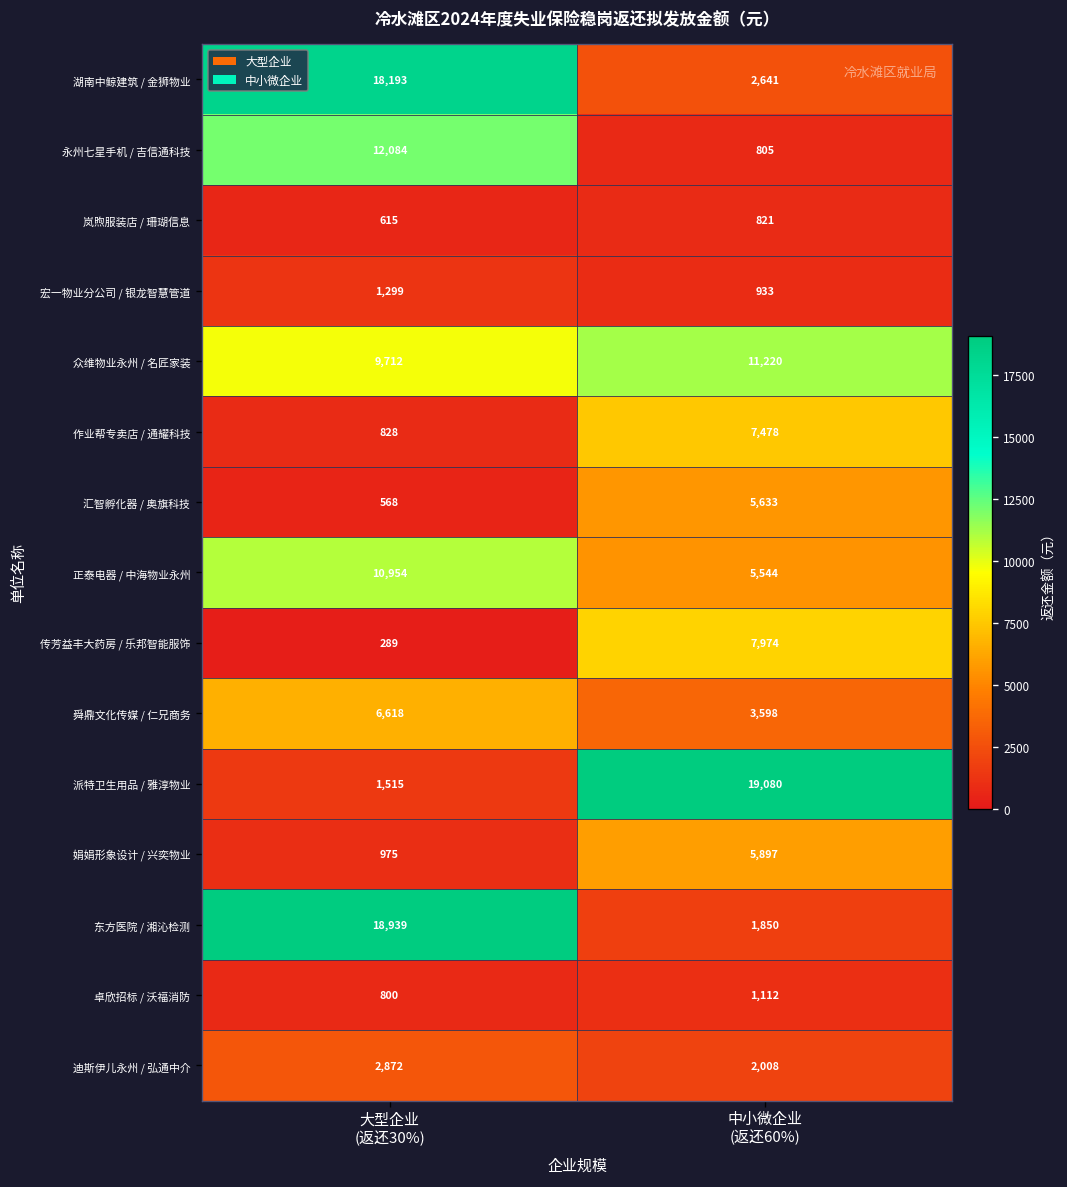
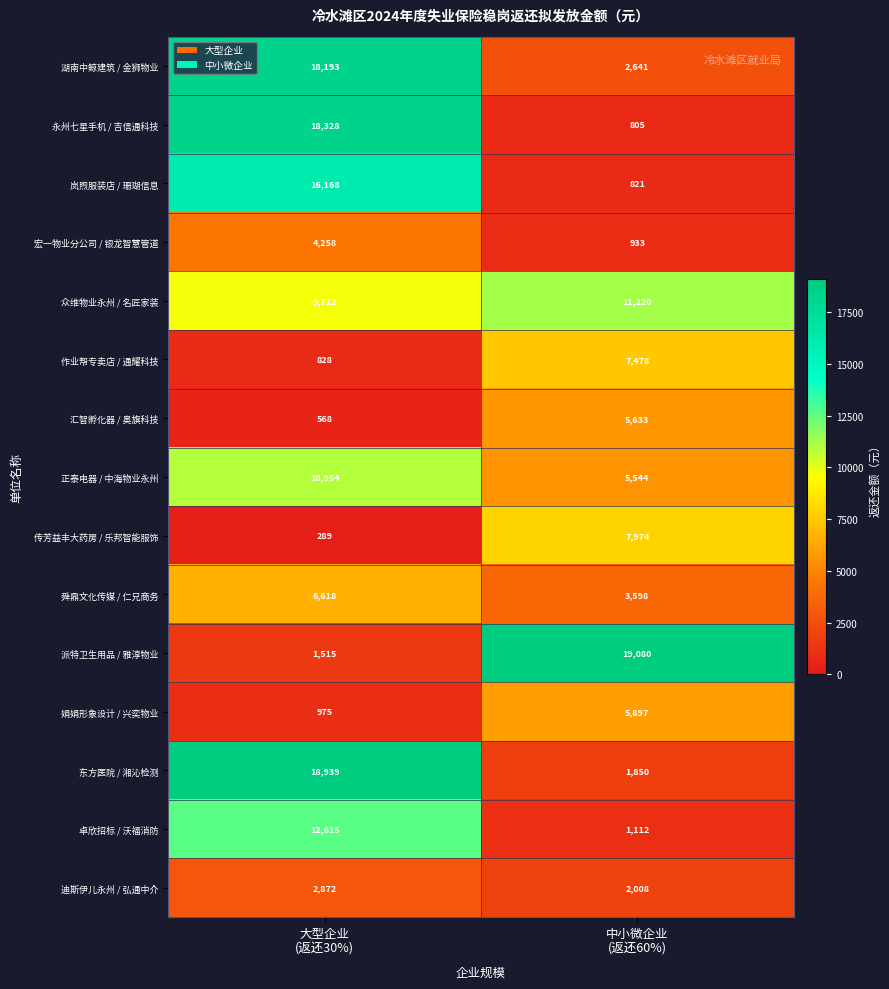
永州七星手机 / 吉信通科技, 大型企业 (返还30%): 12,084 -> 18,328
岚煦服装店 / 珊瑚信息, 大型企业 (返还30%): 615 -> 16,168
宏一物业分公司 / 银龙智慧管道, 大型企业 (返还30%): 1,299 -> 4,258
卓欣招标 / 沃福消防, 大型企业 (返还30%): 800 -> 12,615
